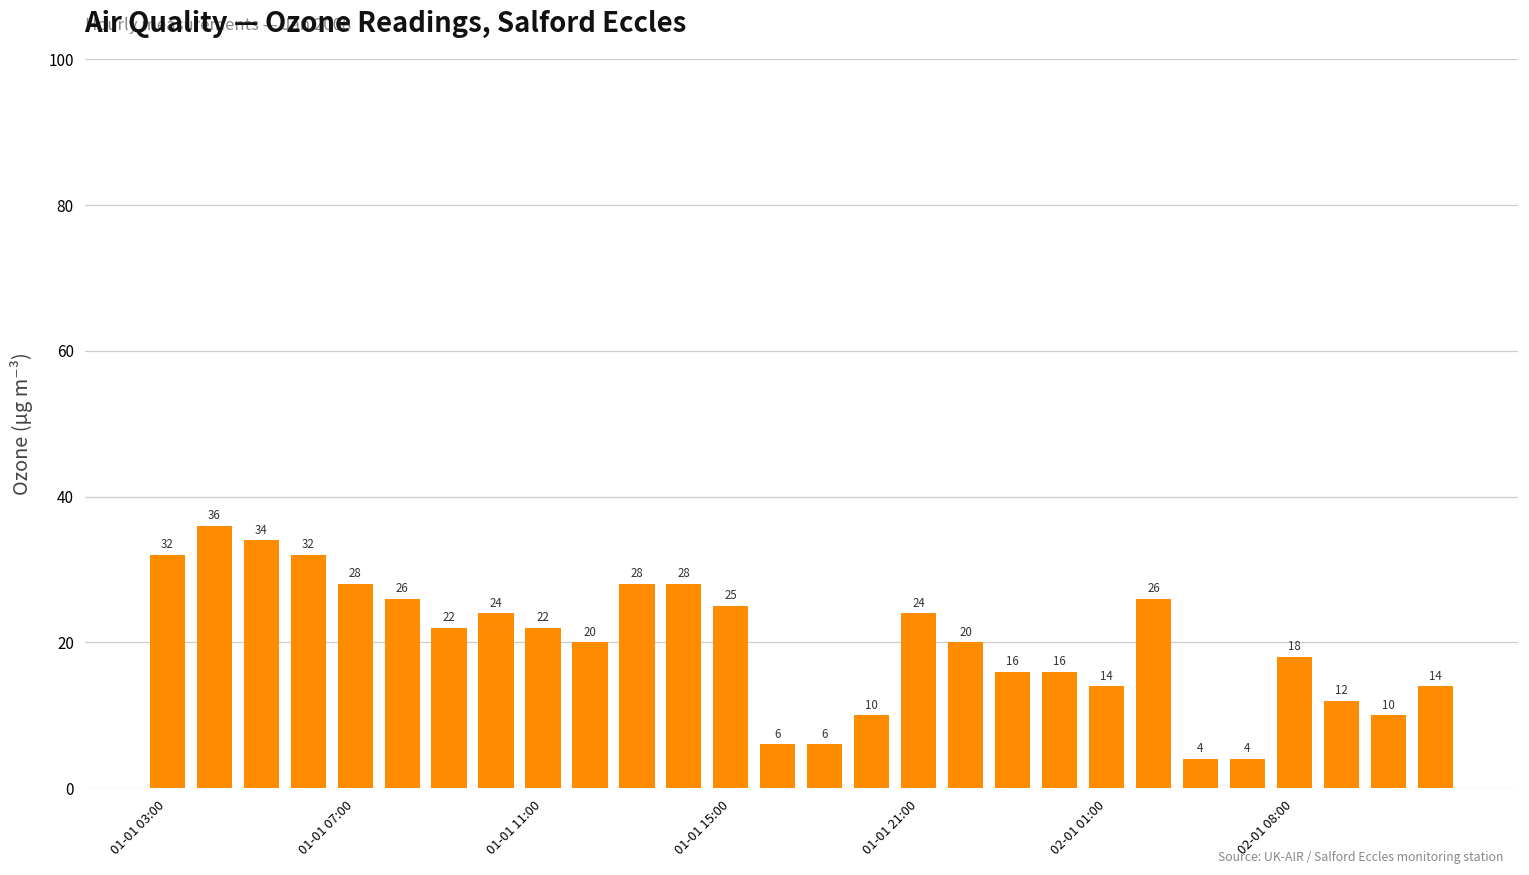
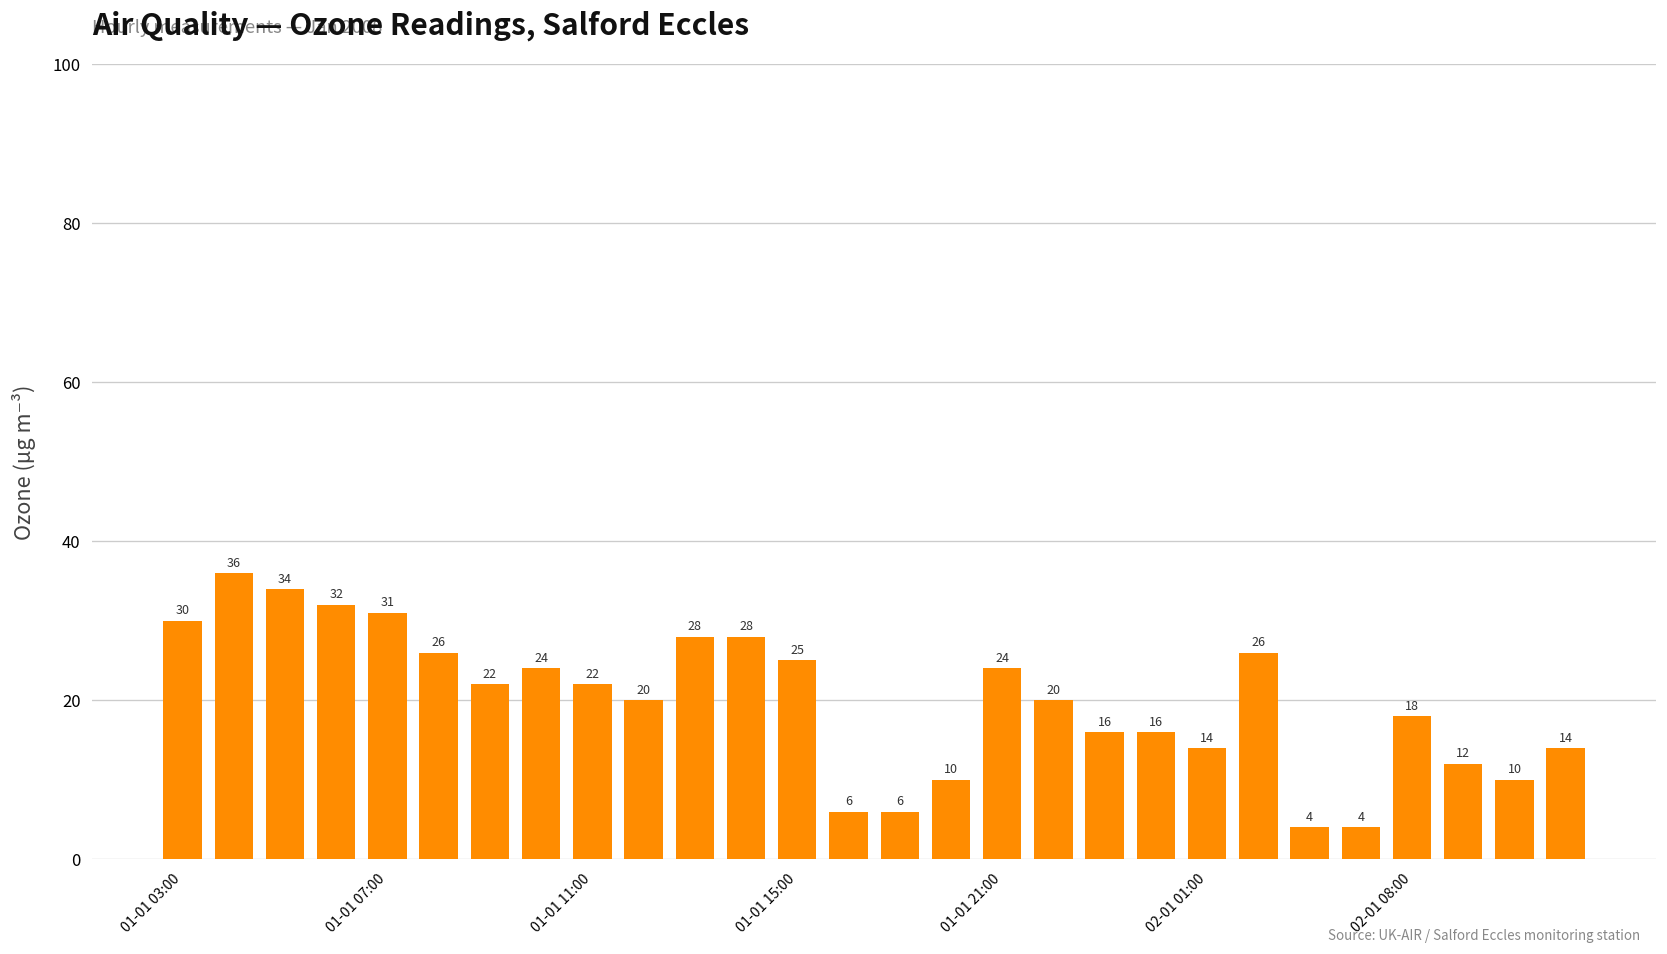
01-01 03:00: 32 -> 30
01-01 07:00: 28 -> 31
